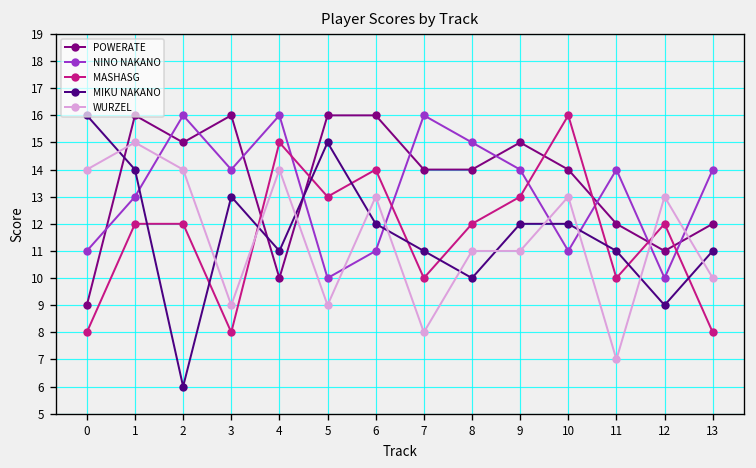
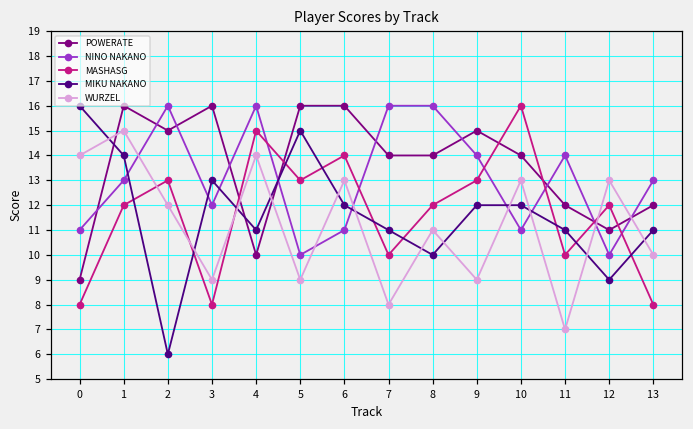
MASHASG, 2: 12 -> 13
WURZEL, 2: 14 -> 12
NINO NAKANO, 3: 14 -> 12
NINO NAKANO, 8: 15 -> 16
WURZEL, 9: 11 -> 9
NINO NAKANO, 13: 14 -> 13
